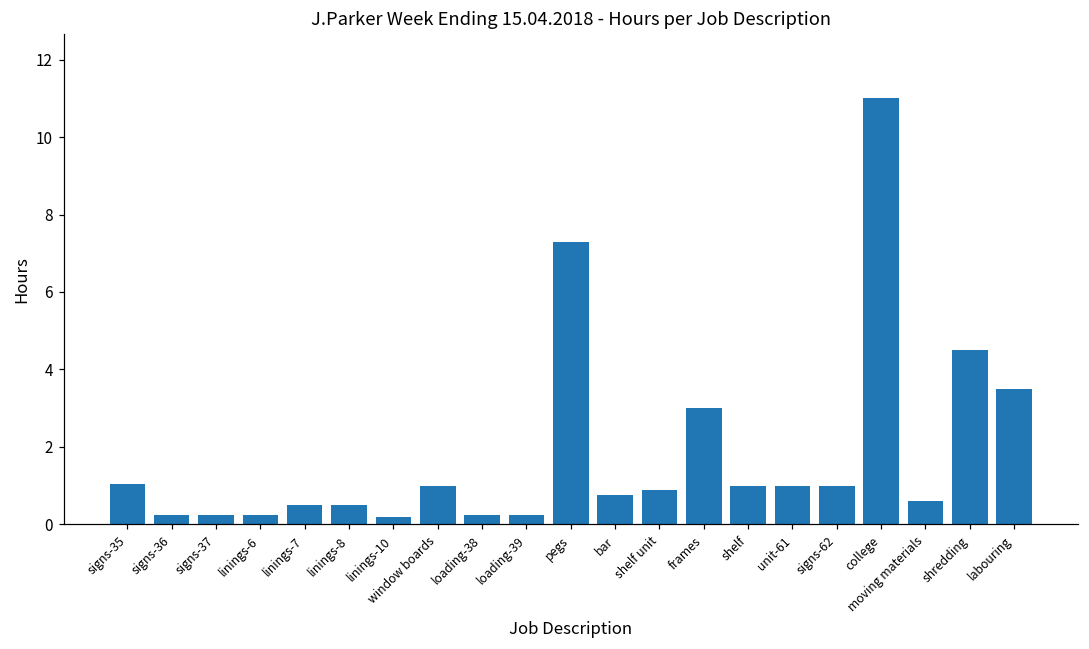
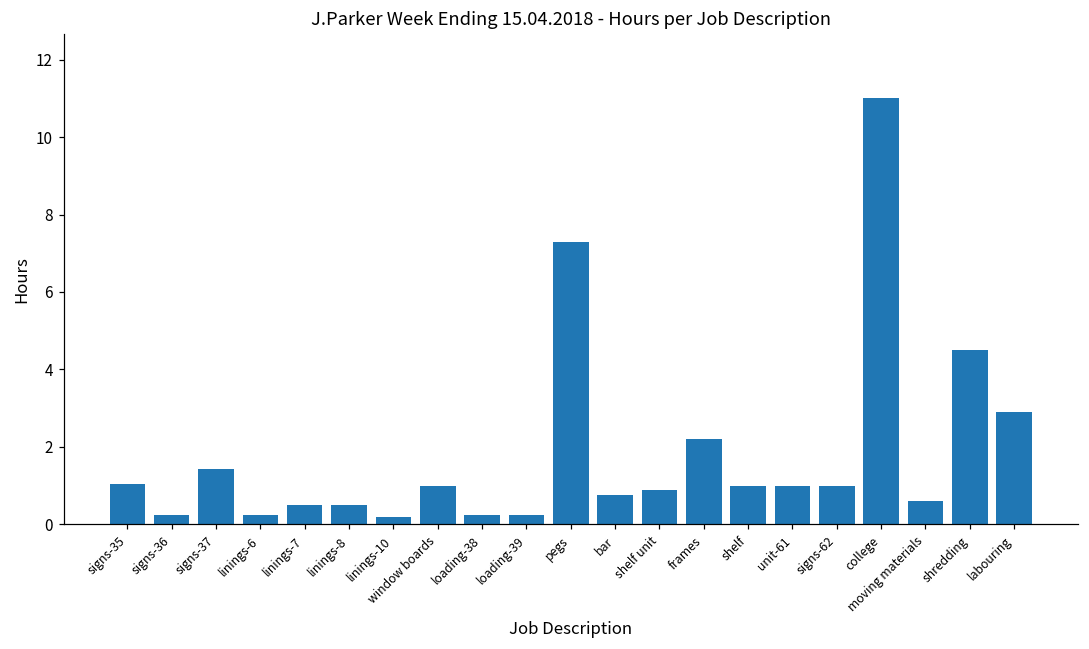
signs-37: 0.3 -> 1.4
frames: 3.0 -> 2.2
labouring: 3.5 -> 2.9
